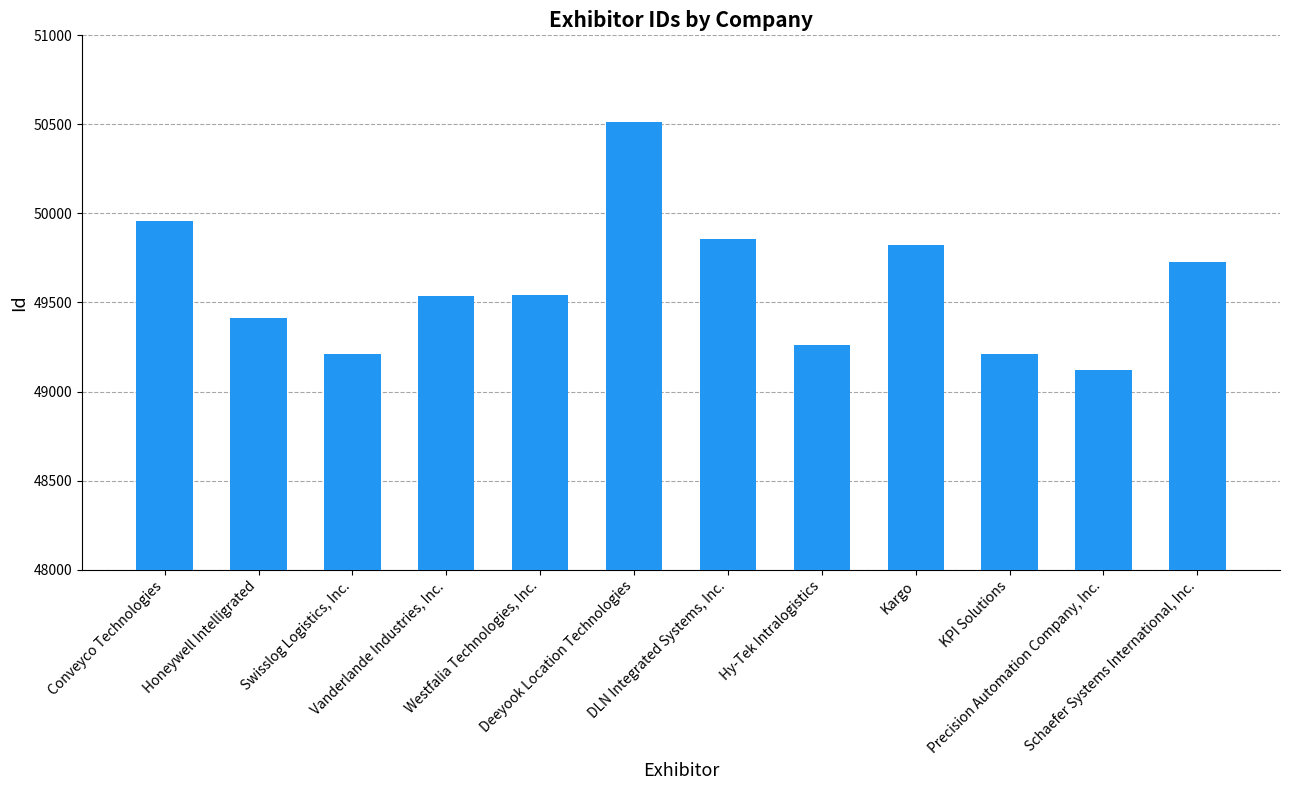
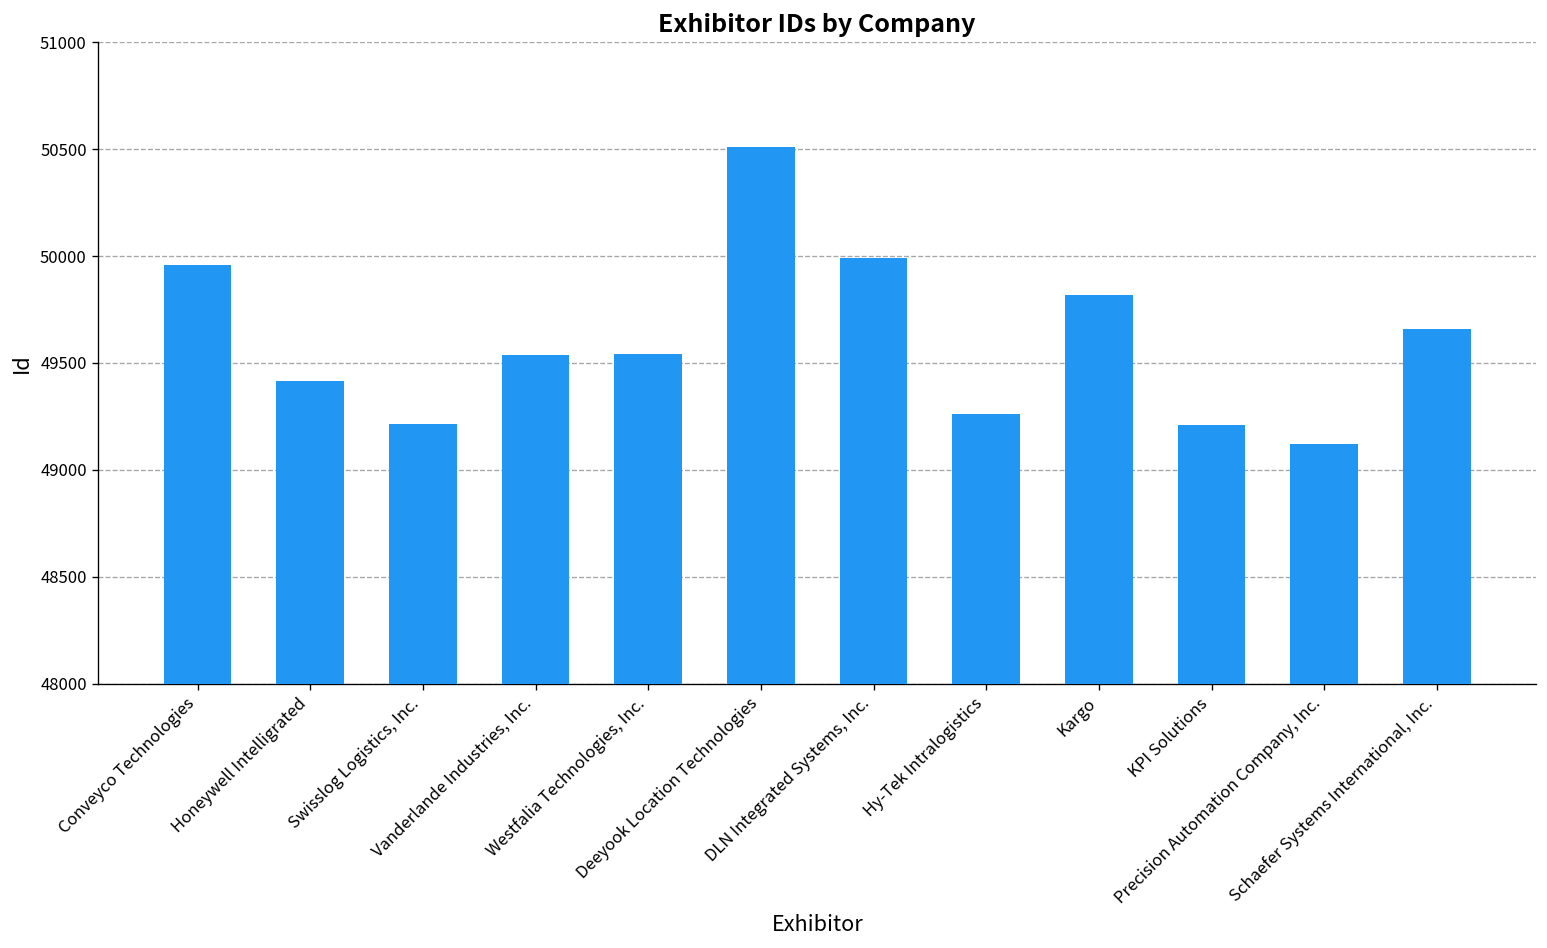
DLN Integrated Systems, Inc.: 49860 -> 49990
Schaefer Systems International, Inc.: 49730 -> 49660
